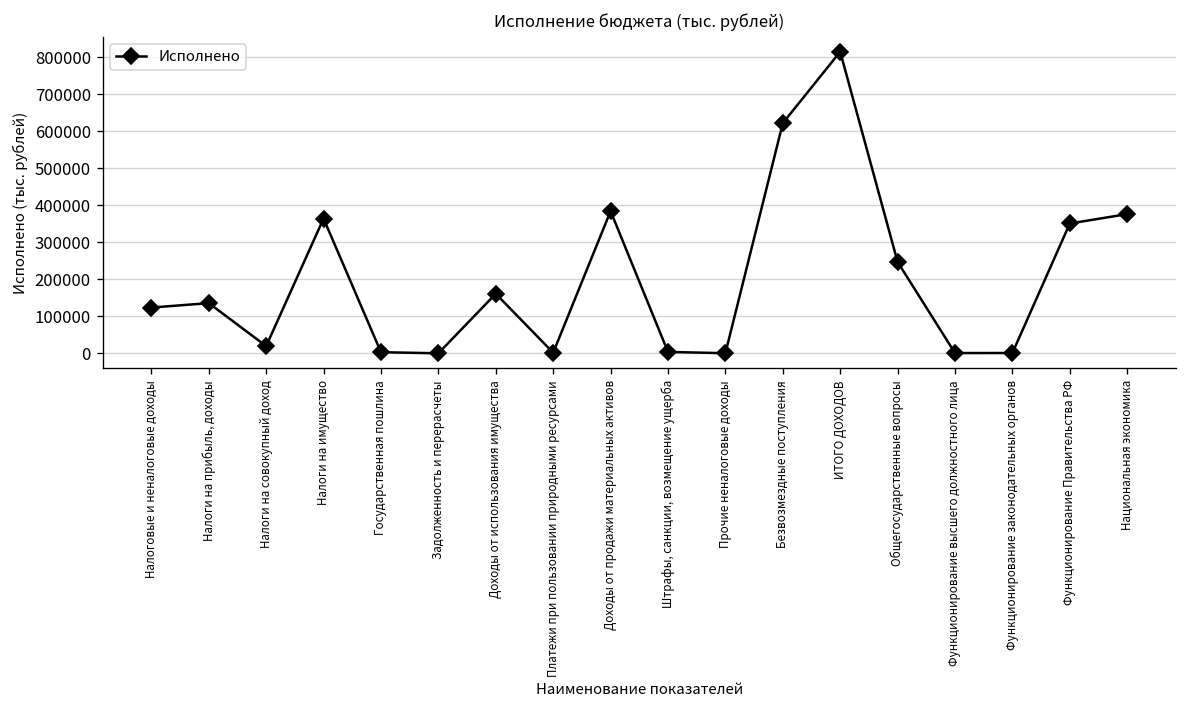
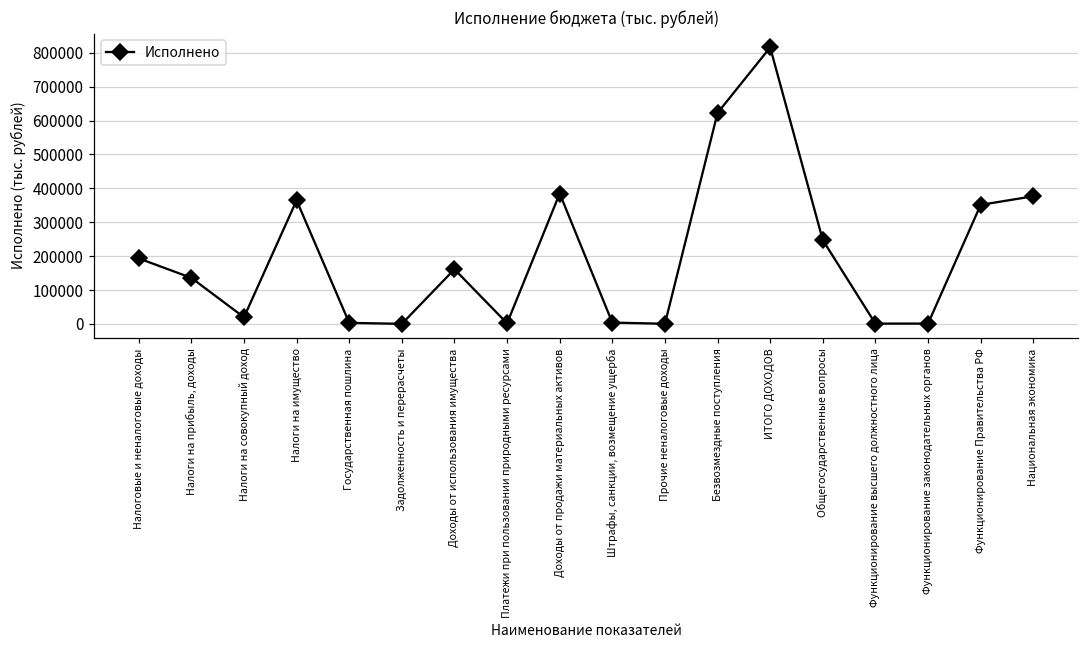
Налоговые и неналоговые доходы: 120000 -> 190000
